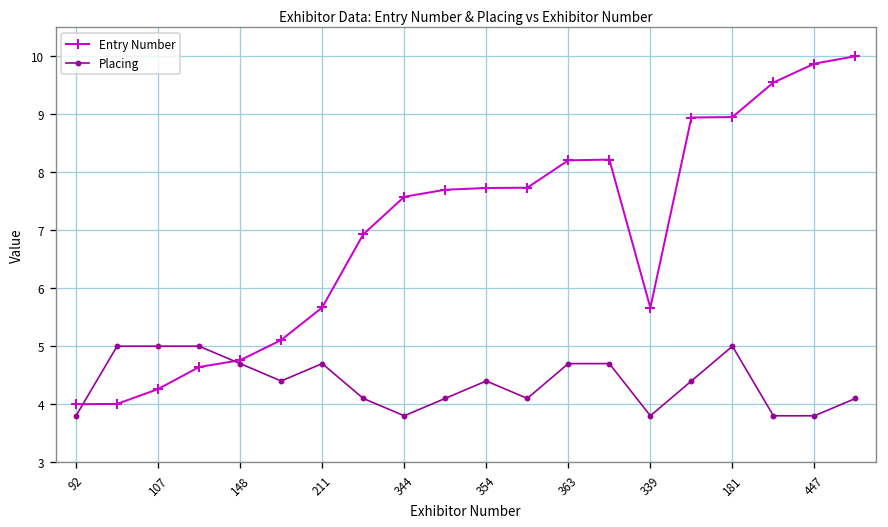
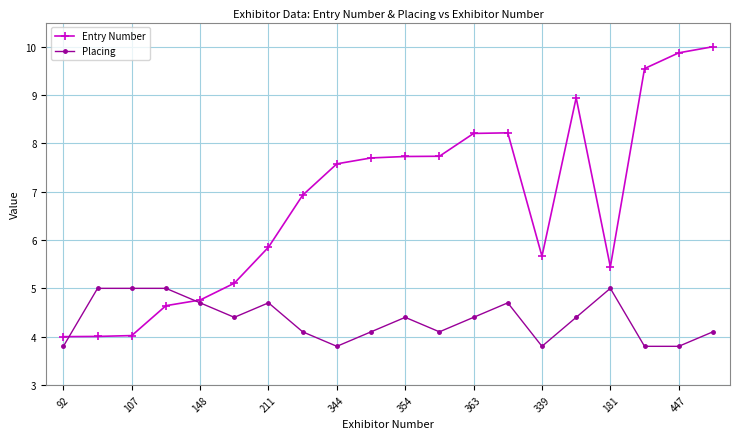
Entry Number, 107: 4.3 -> 4.0
Entry Number, 211: 5.7 -> 5.9
Placing, 363: 4.7 -> 4.4
Entry Number, 181: 9.0 -> 5.4
